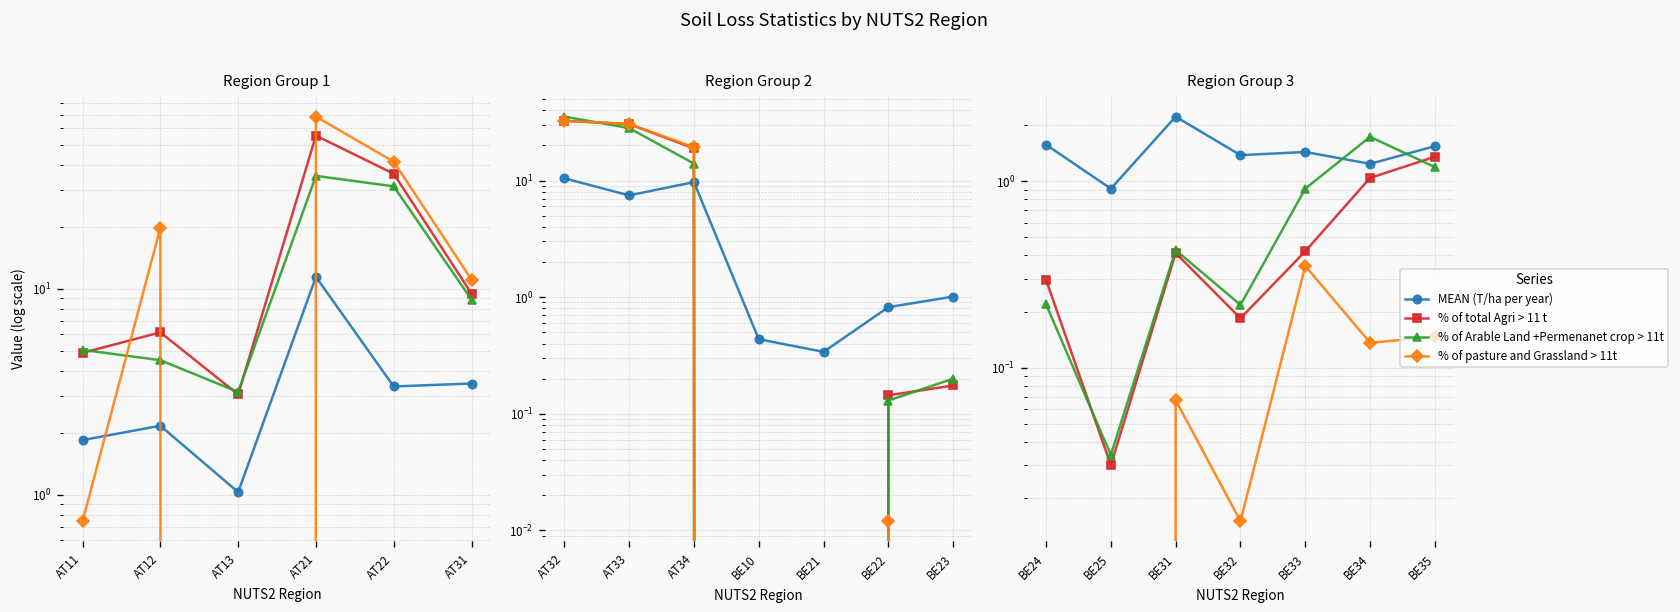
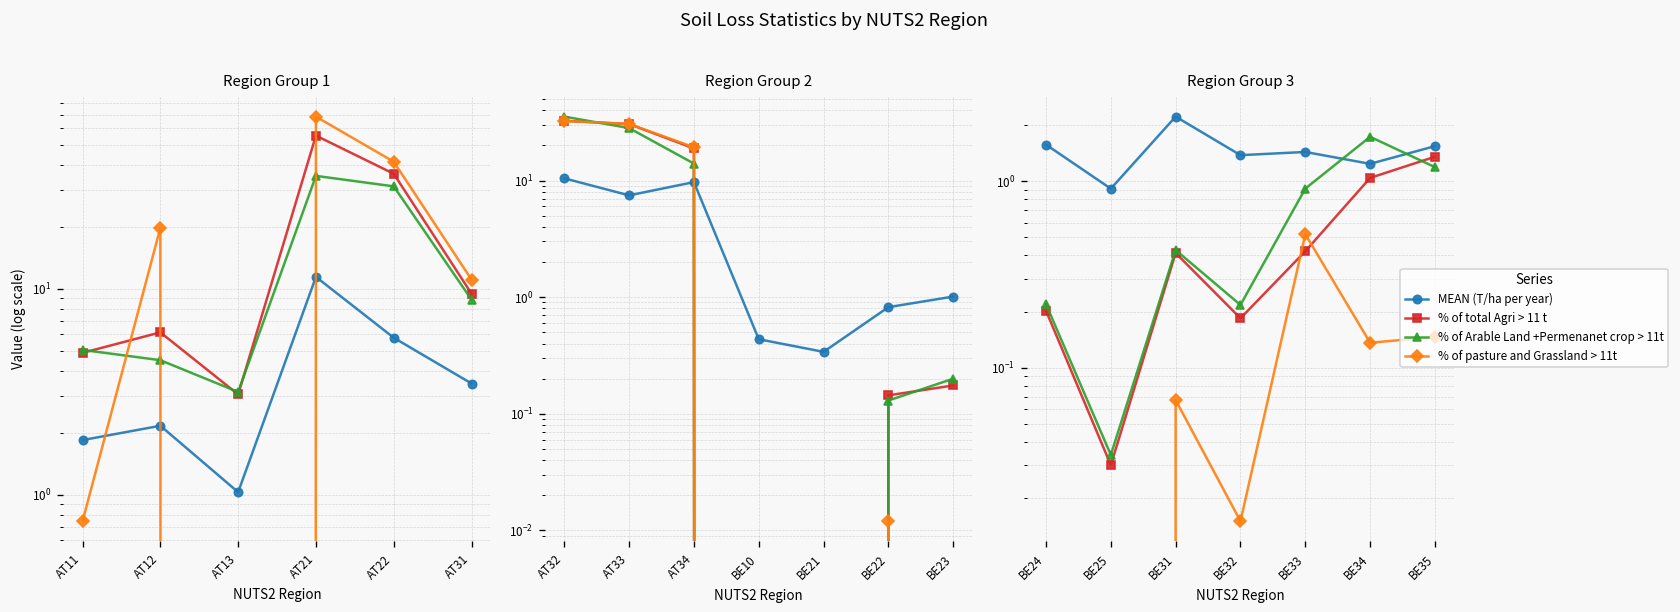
Region Group 1, MEAN (T/ha per year), AT22: 3.4 -> 5.8
Region Group 3, % of total Agri > 11 t, BE24: 0.30 -> 0.20
Region Group 3, % of pasture and Grassland > 11t, BE33: 0.35 -> 0.52
